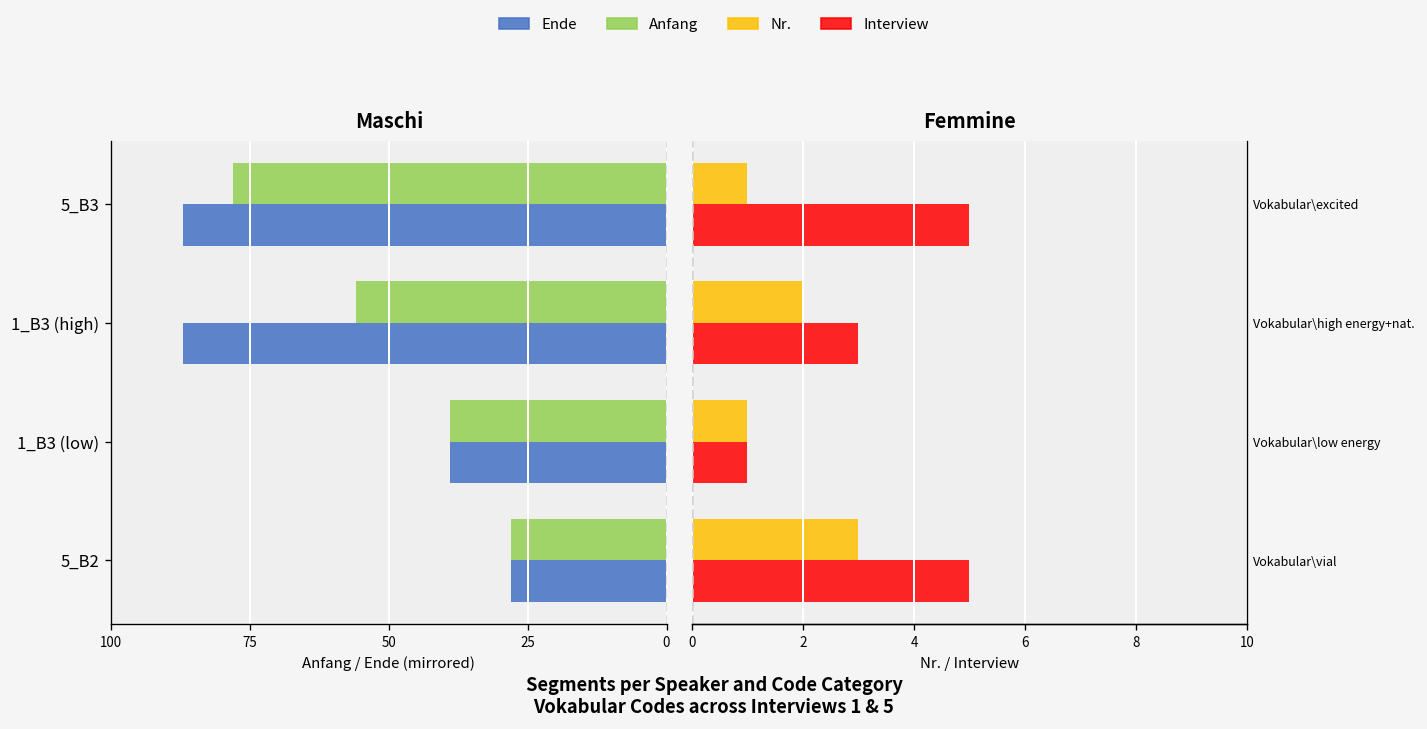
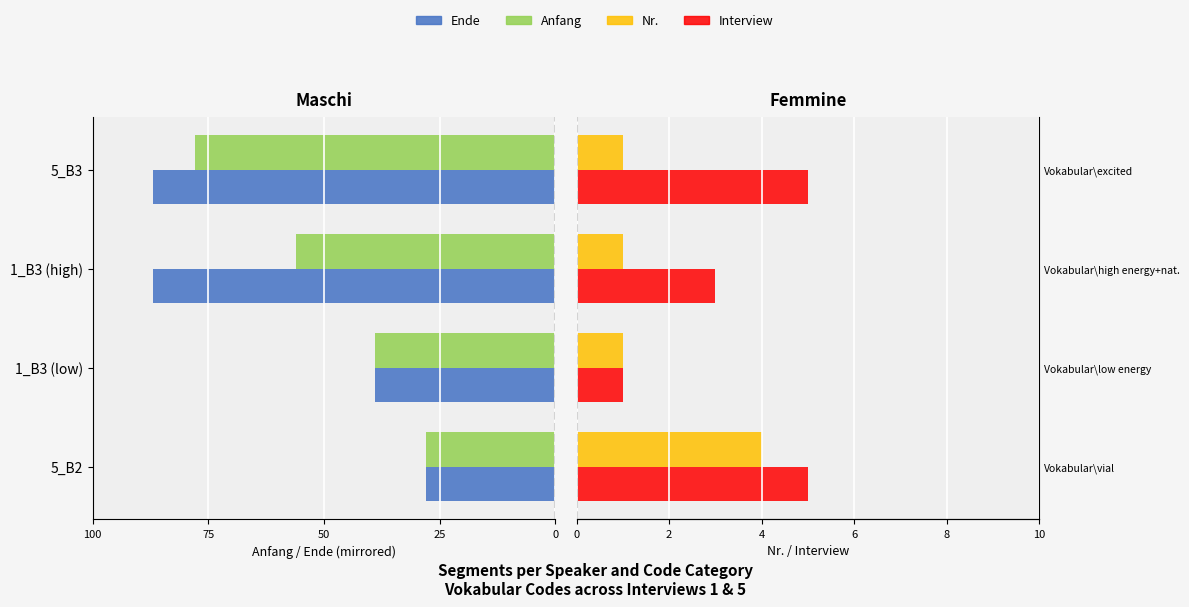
Femmine, Nr., Vokabular\high energy+nat.: 2 -> 1
Femmine, Nr., Vokabular\vial: 3 -> 4
